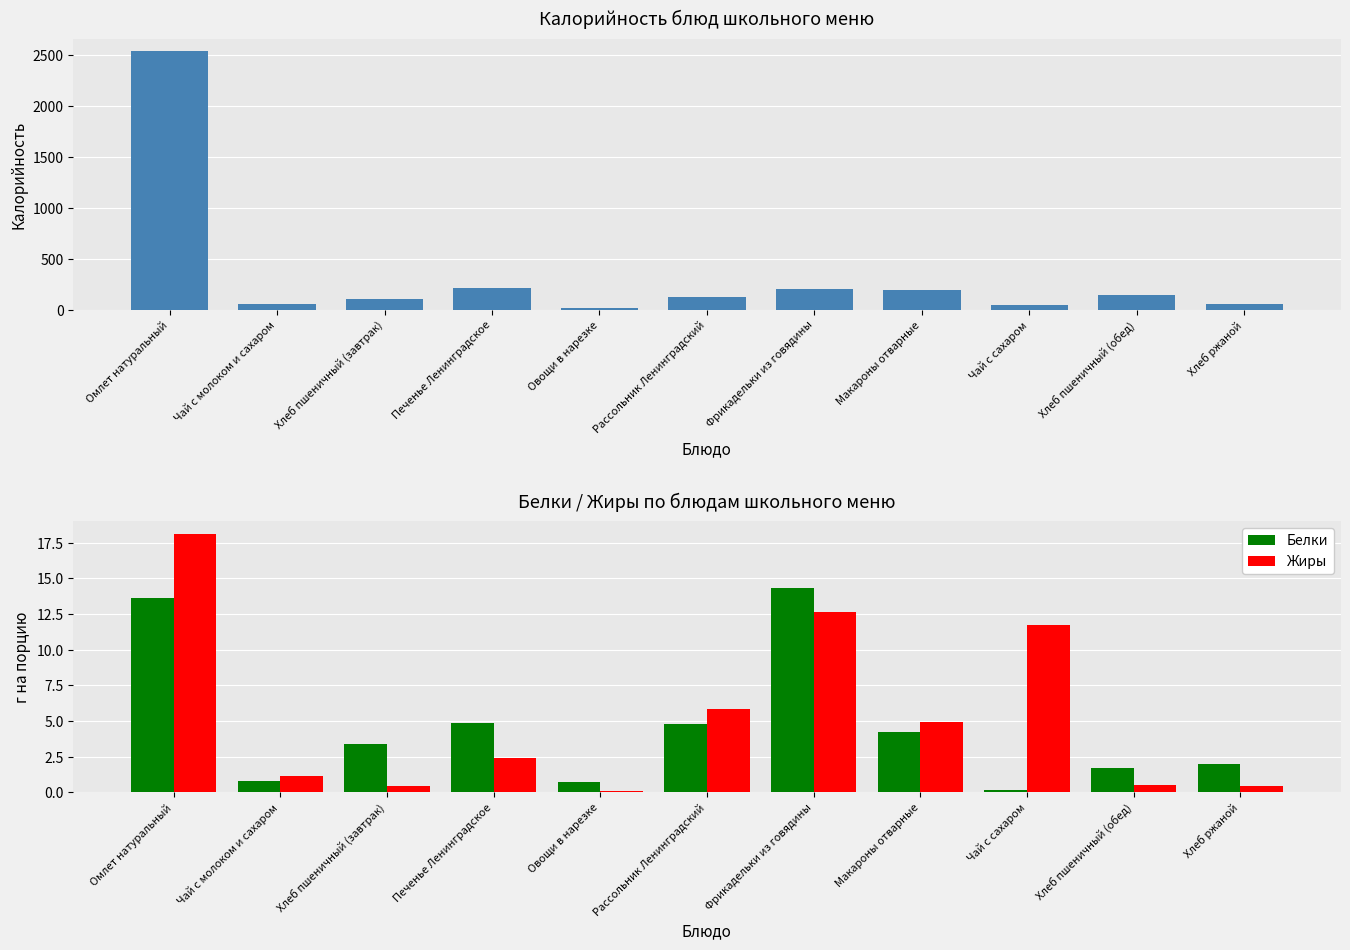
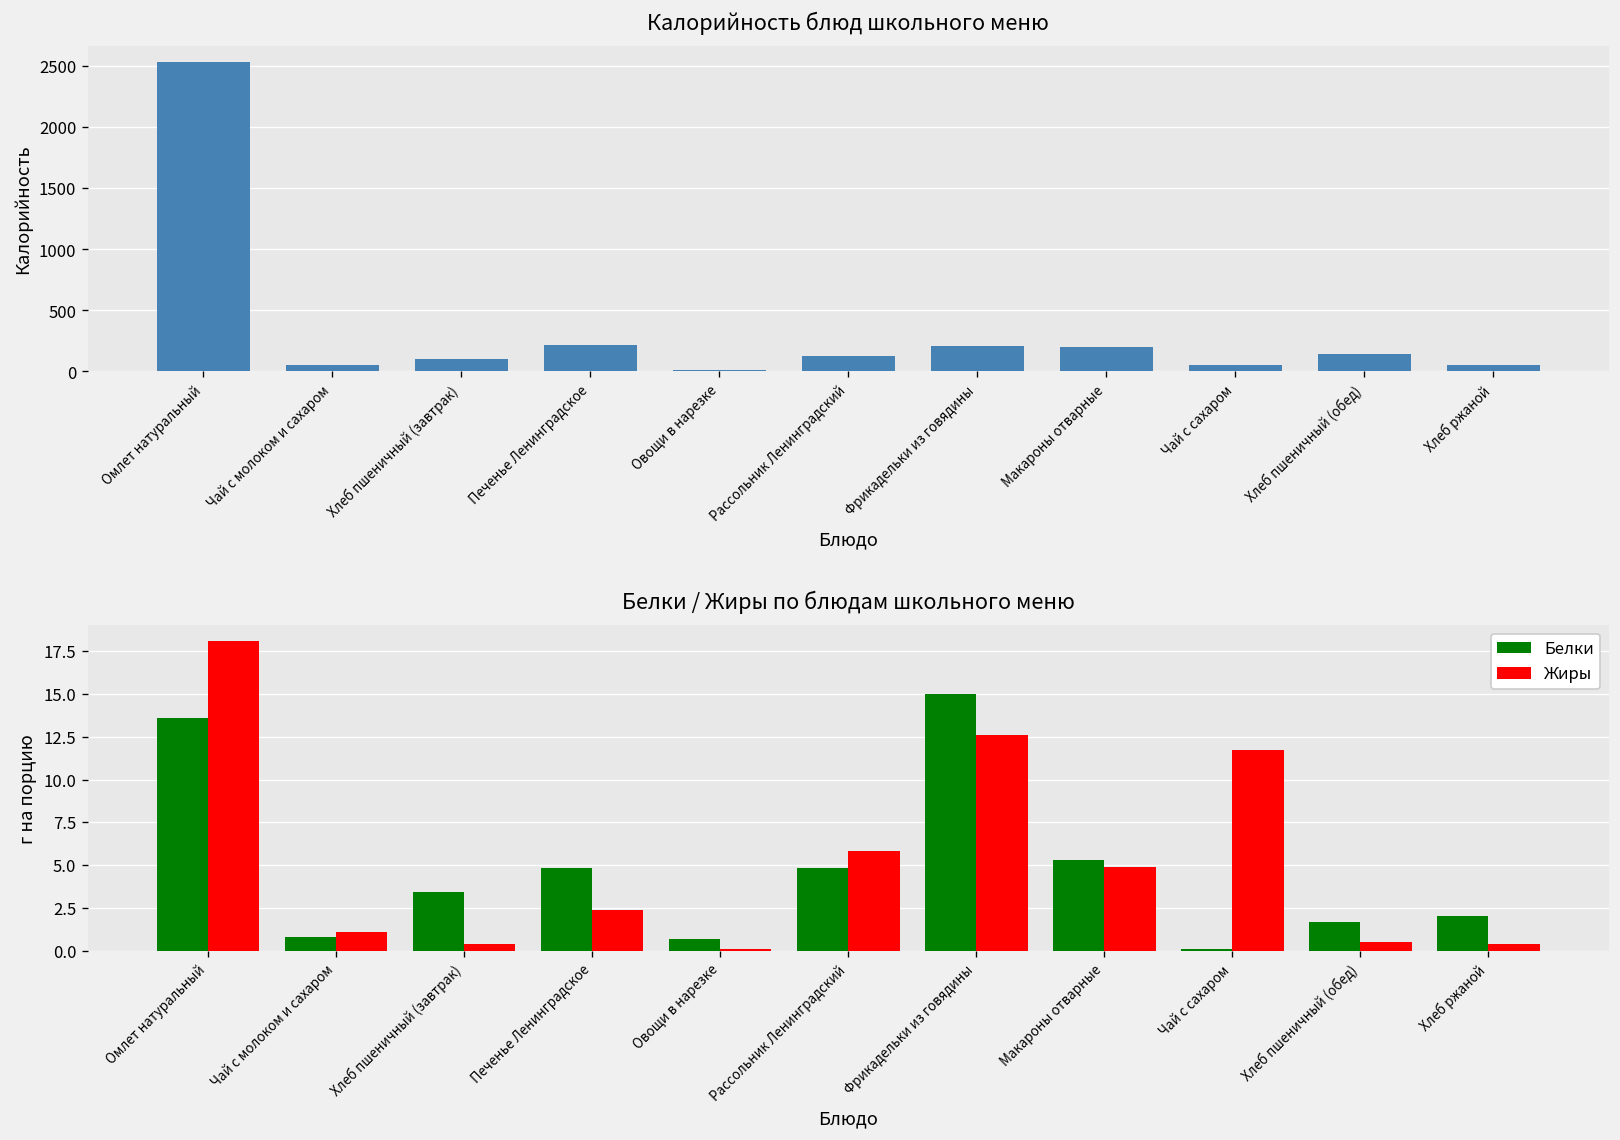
Белки / Жиры по блюдам школьного меню, Белки, Фрикадельки из говядины: 14.3 -> 15.0
Белки / Жиры по блюдам школьного меню, Белки, Макароны отварные: 4.2 -> 5.3
